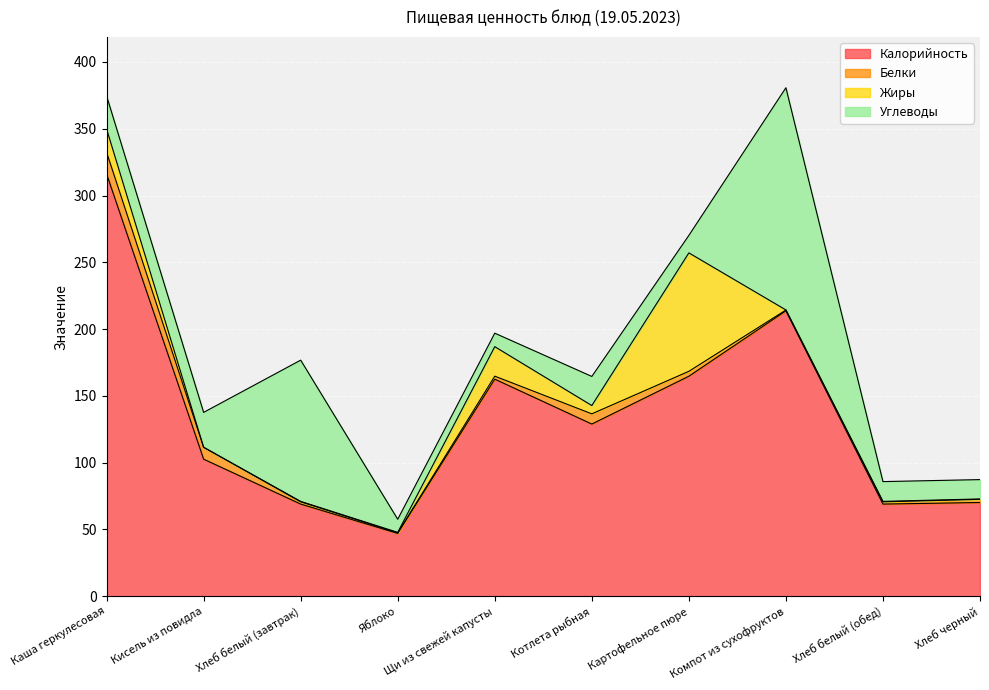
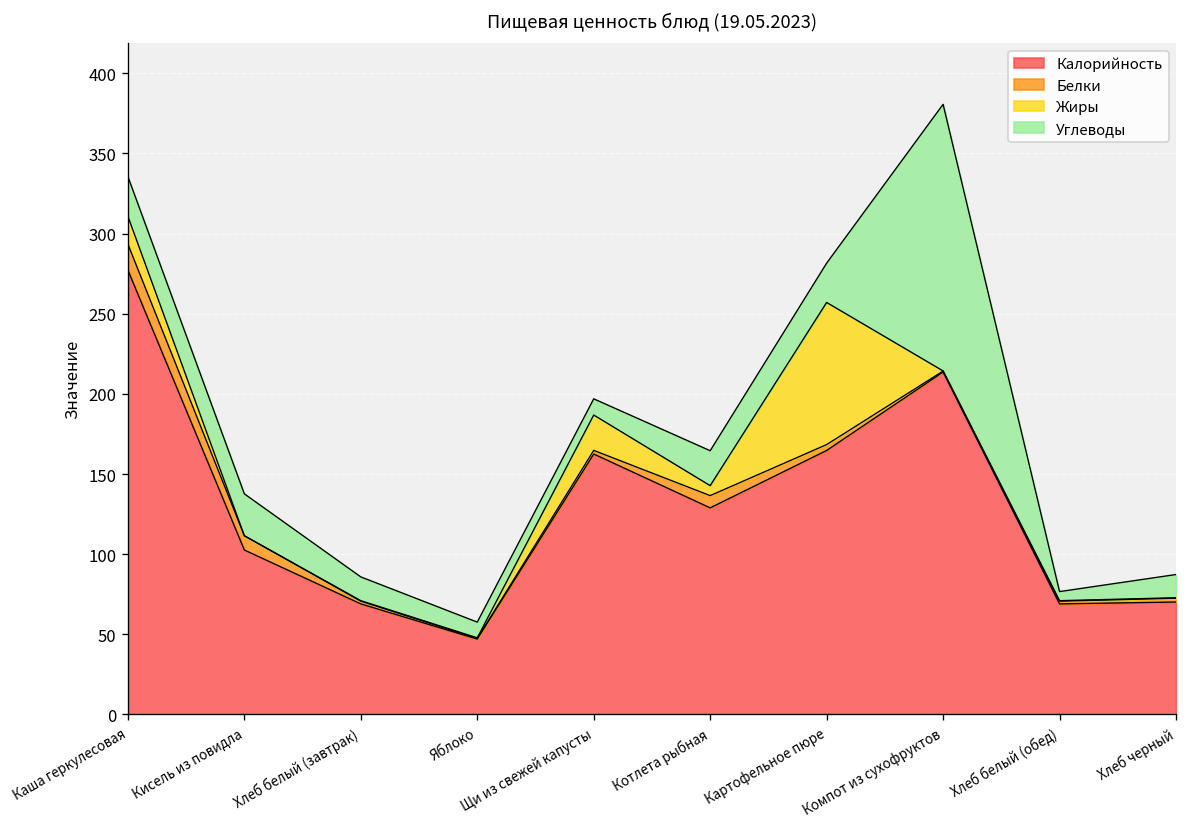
Калорийность, Каша геркулесовая: 316 -> 277
Углеводы, Хлеб белый (завтрак): 106 -> 15
Углеводы, Картофельное пюре: 13 -> 25
Углеводы, Хлеб белый (обед): 15 -> 6
